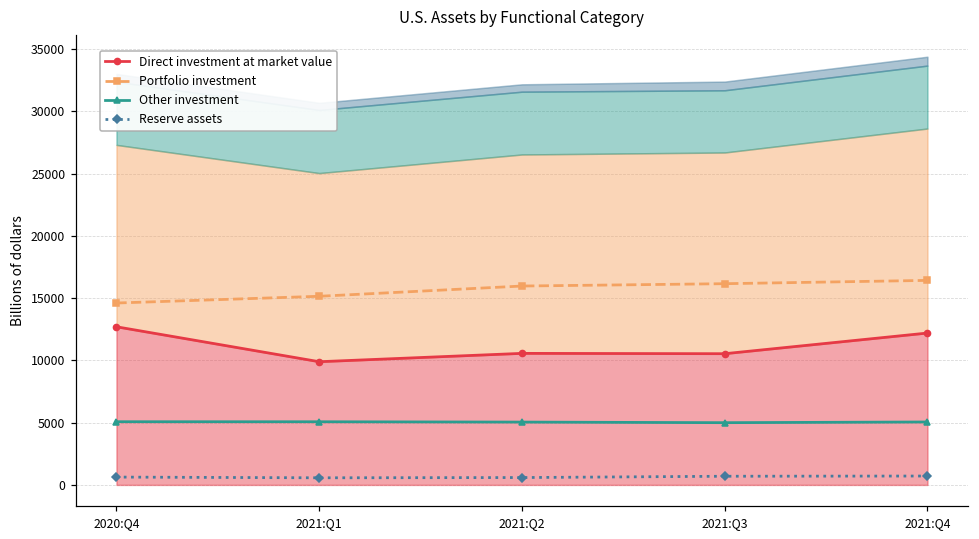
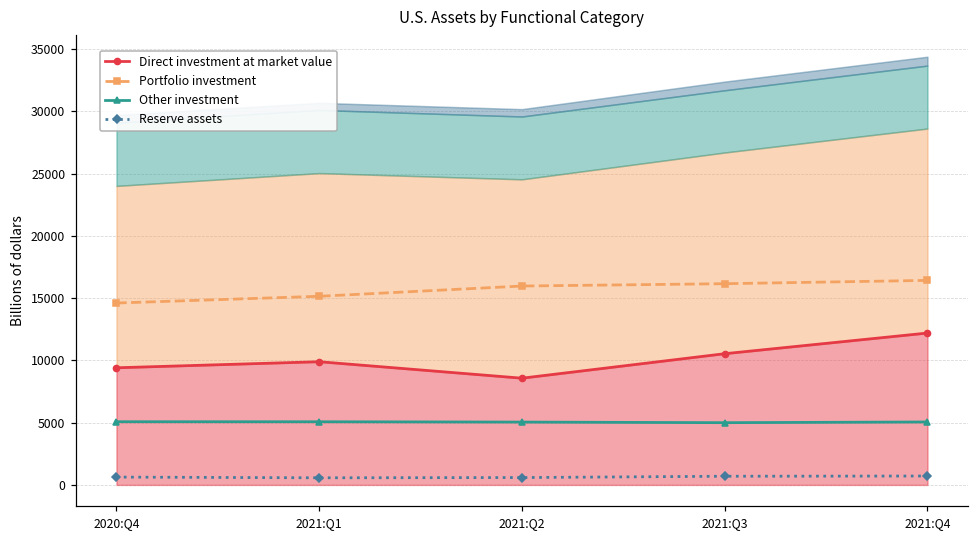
Direct investment at market value, 2020:Q4: 12700 -> 9400
Direct investment at market value, 2021:Q2: 10600 -> 8600
